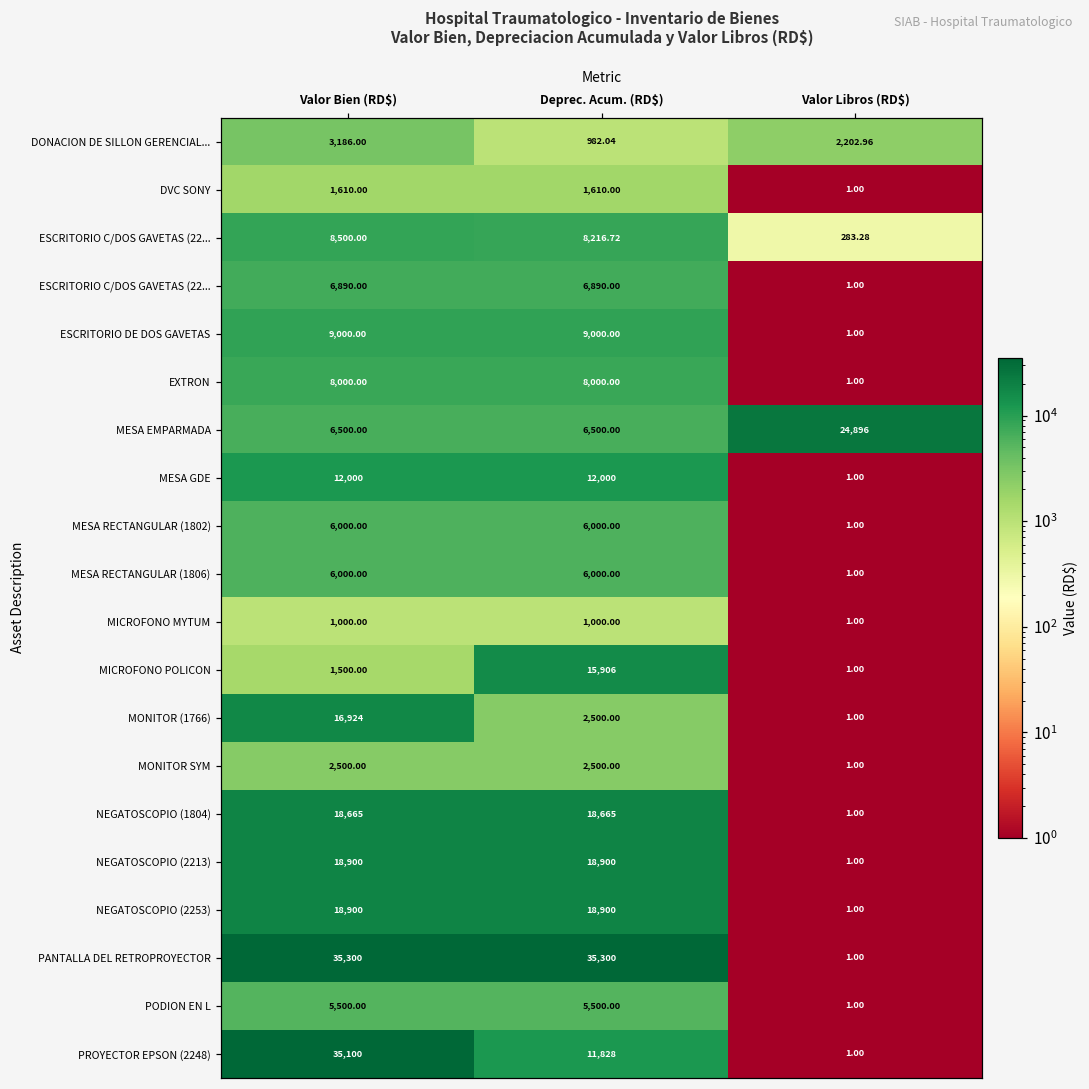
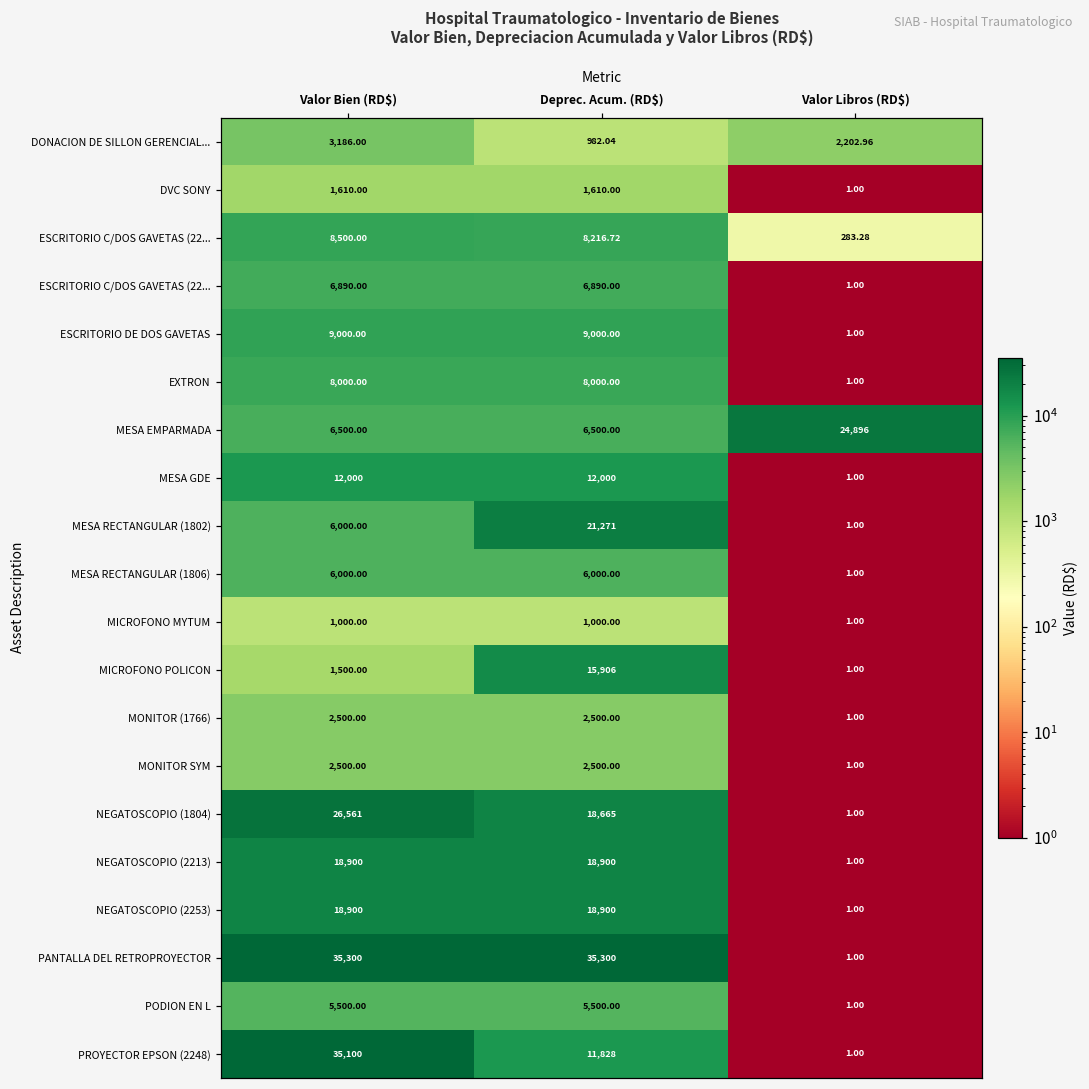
MESA RECTANGULAR (1802), Deprec. Acum. (RD$): 6,000.00 -> 21,271
MONITOR (1766), Valor Bien (RD$): 16,924 -> 2,500.00
NEGATOSCOPIO (1804), Valor Bien (RD$): 18,665 -> 26,561
